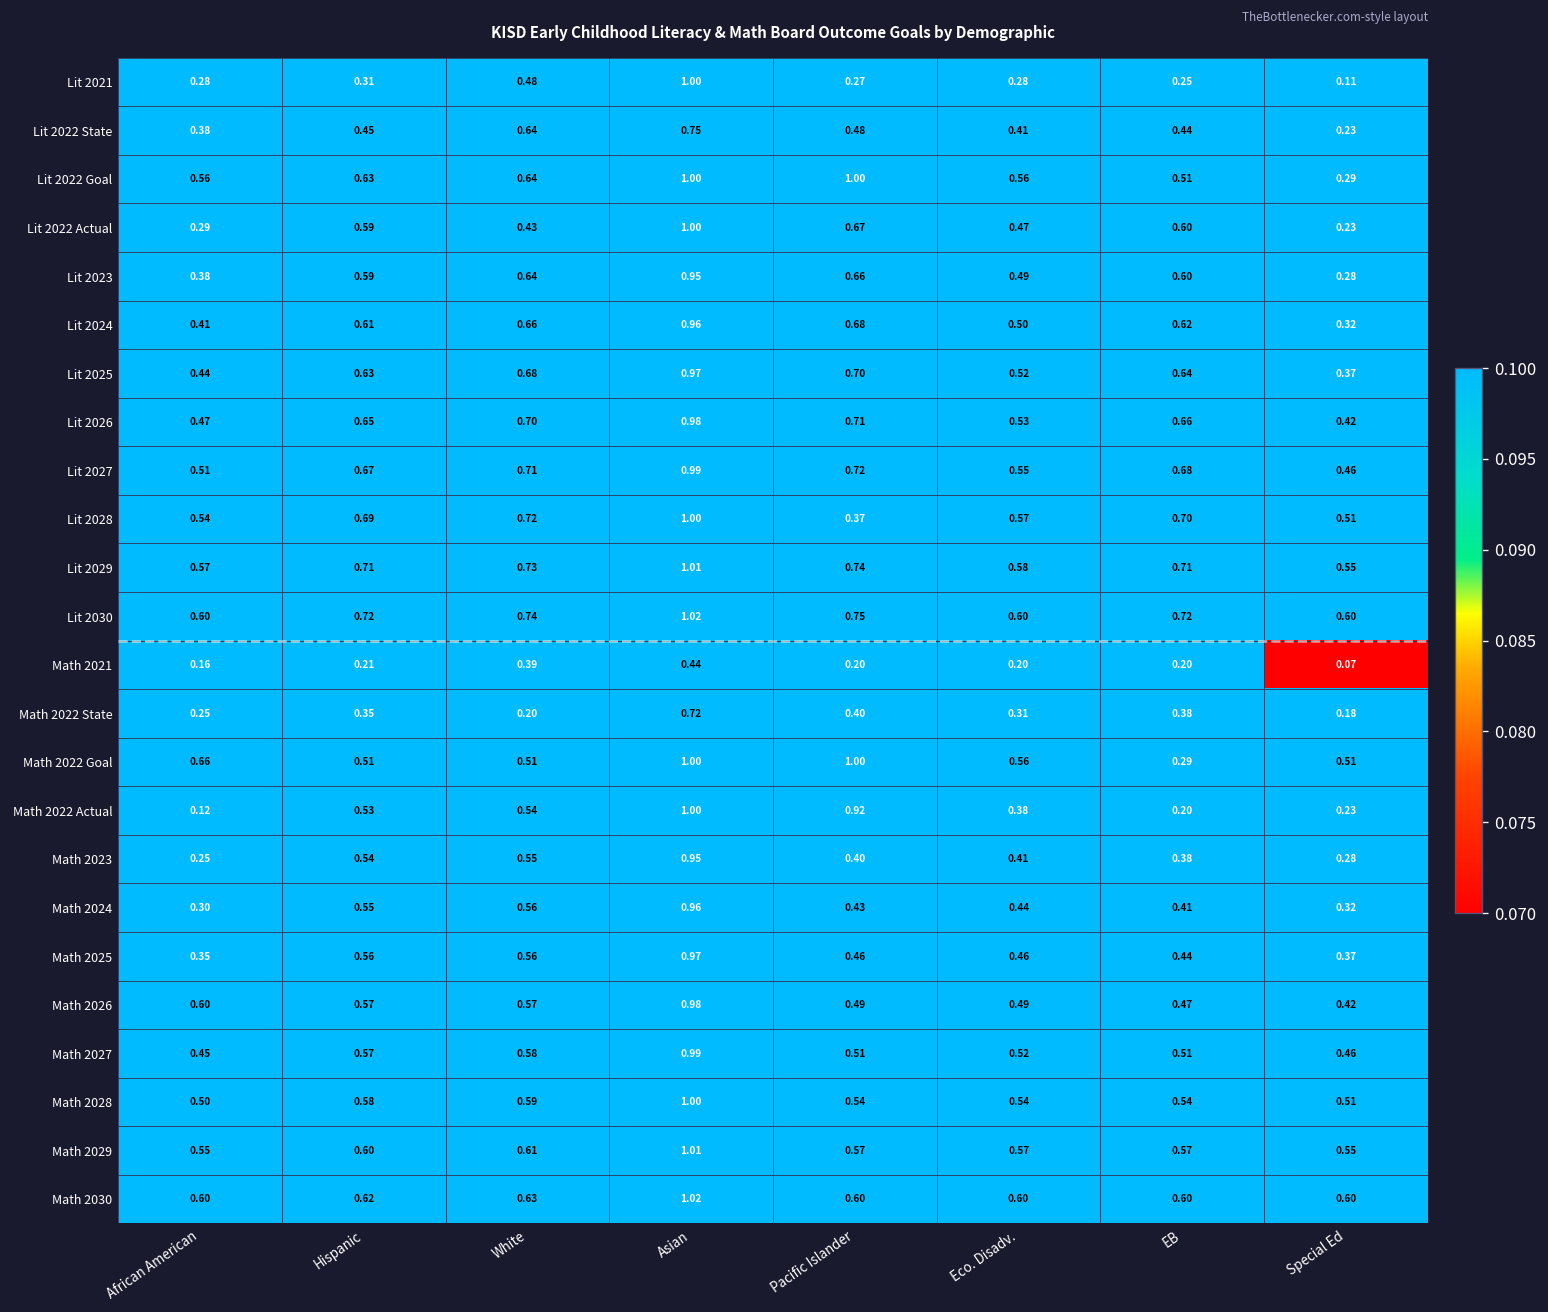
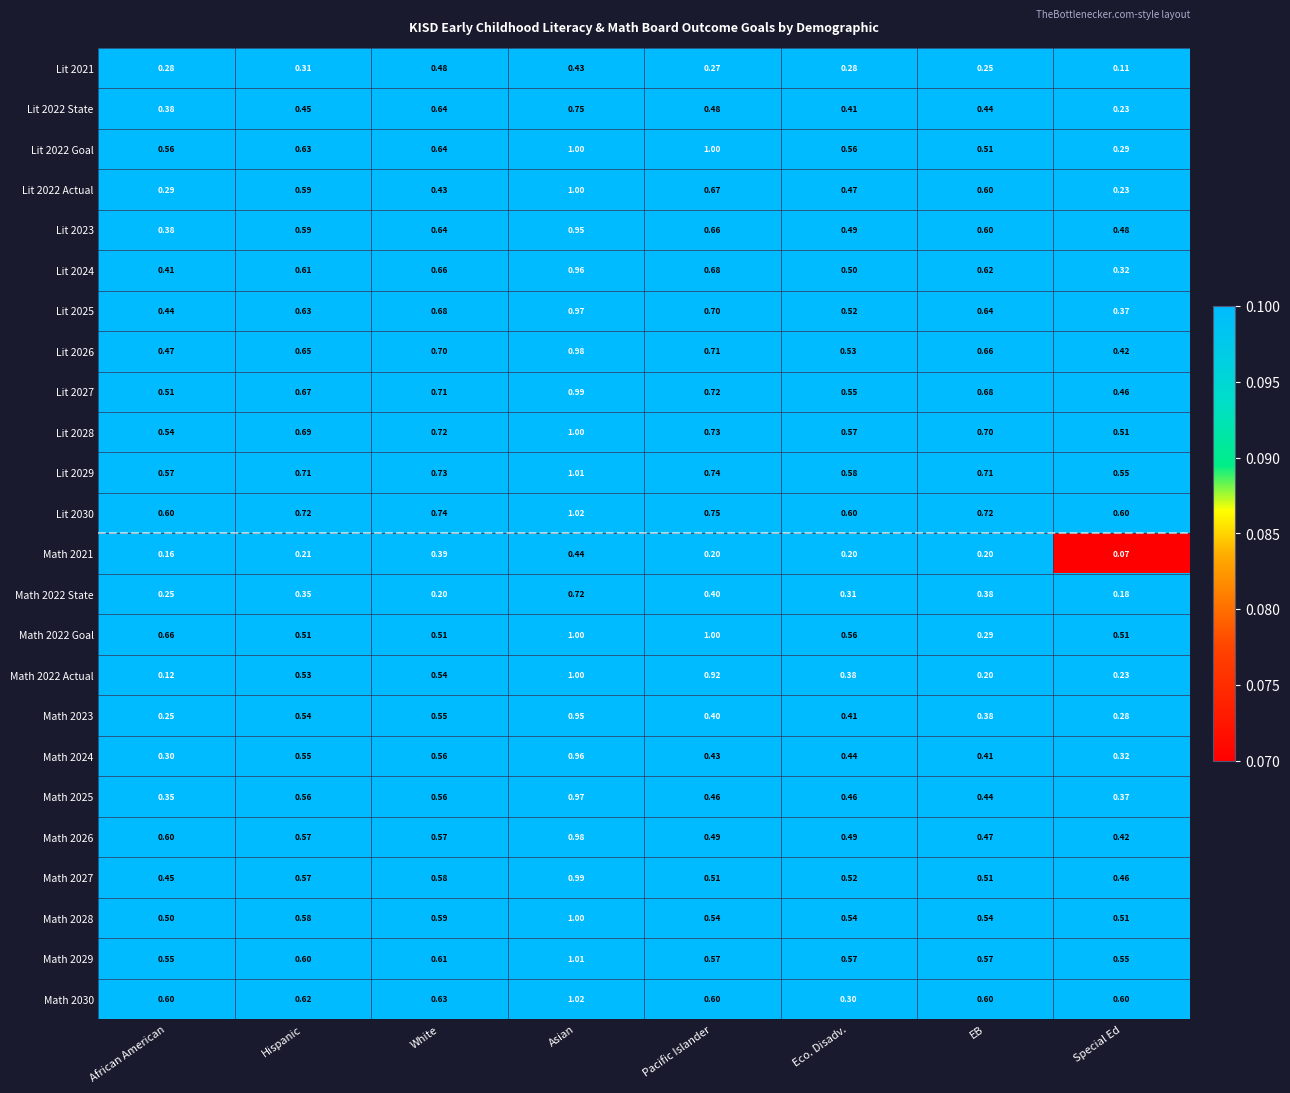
Lit 2021, Asian: 1.00 -> 0.43
Lit 2023, Special Ed: 0.28 -> 0.48
Lit 2028, Pacific Islander: 0.37 -> 0.73
Math 2030, Eco. Disadv.: 0.60 -> 0.30
